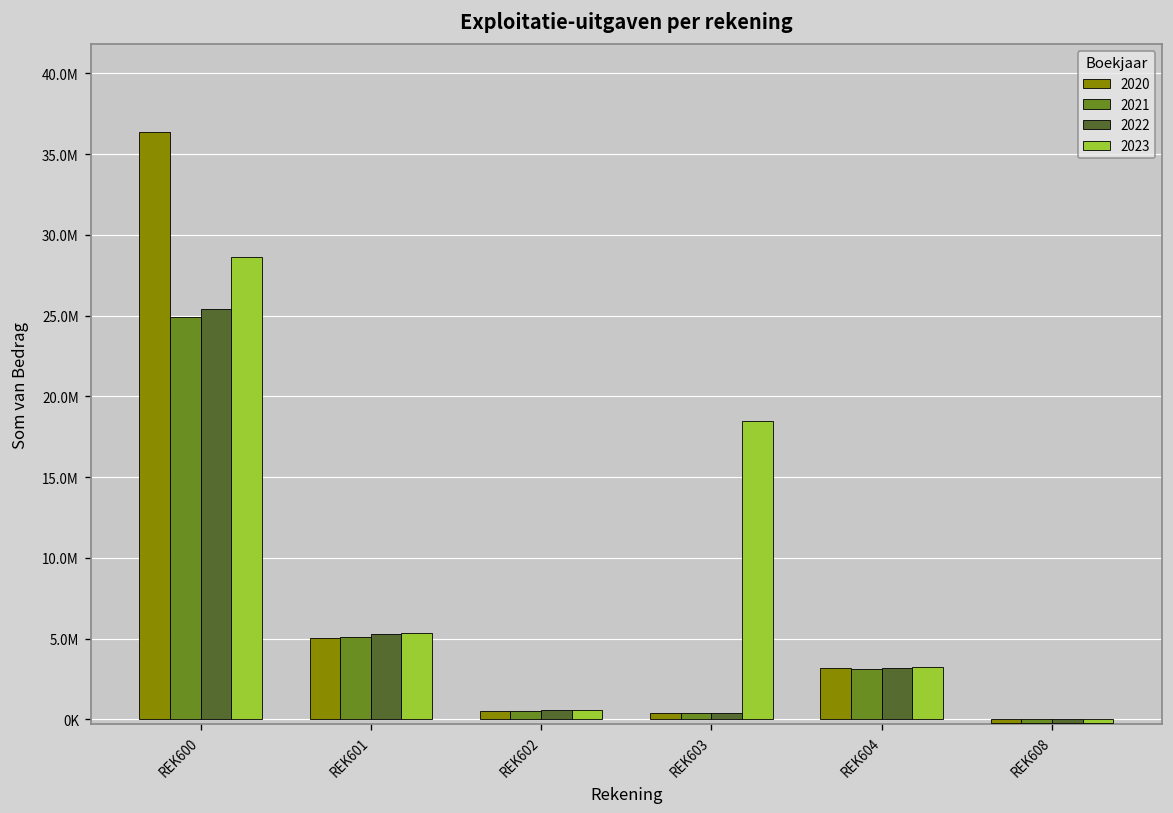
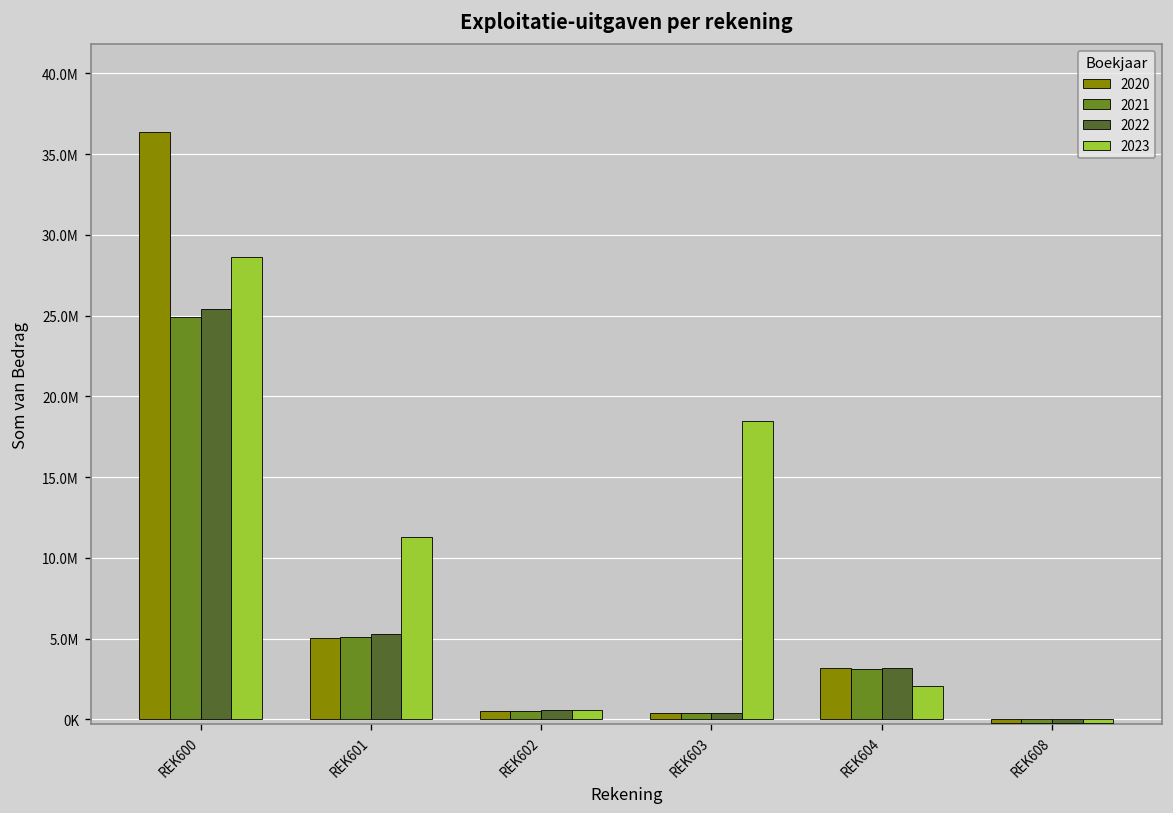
2023, REK601: 5300000 -> 11300000
2023, REK604: 3200000 -> 2000000
